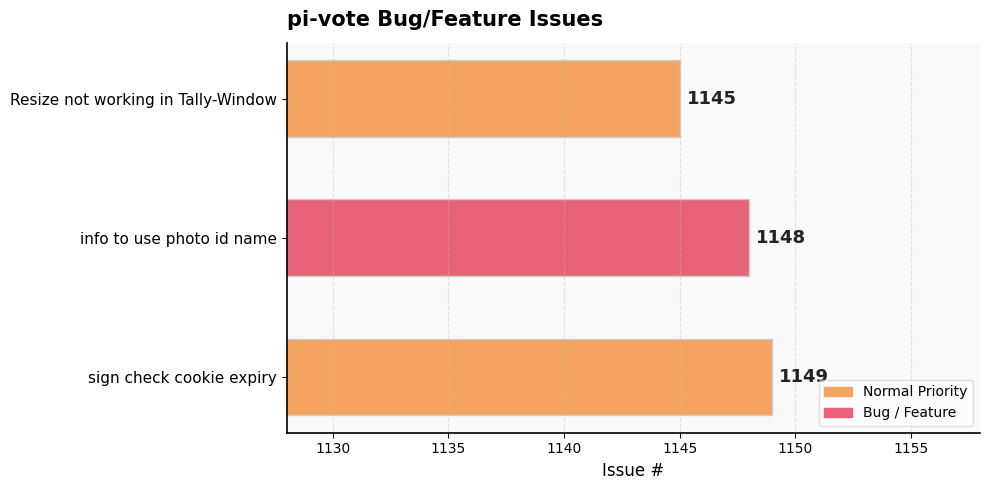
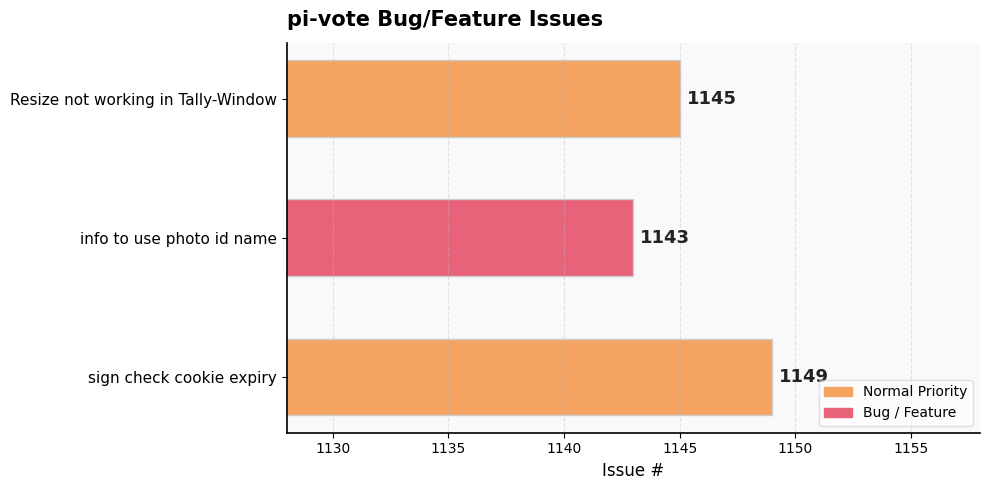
info to use photo id name: 1148 -> 1143
